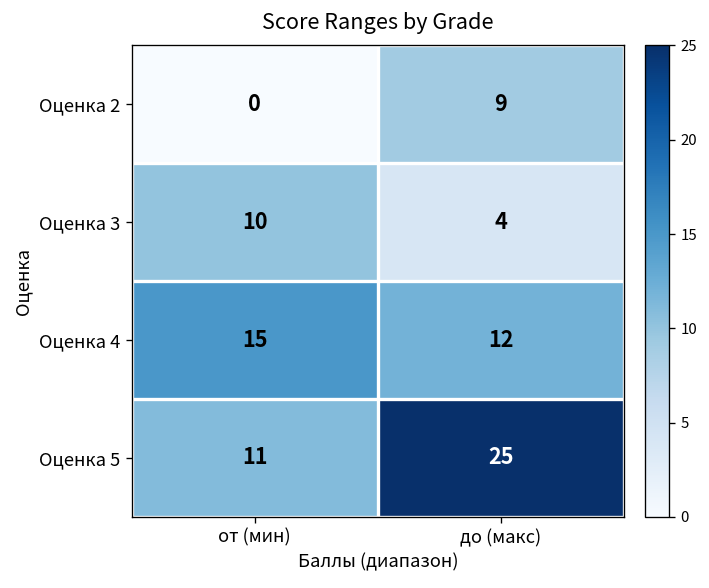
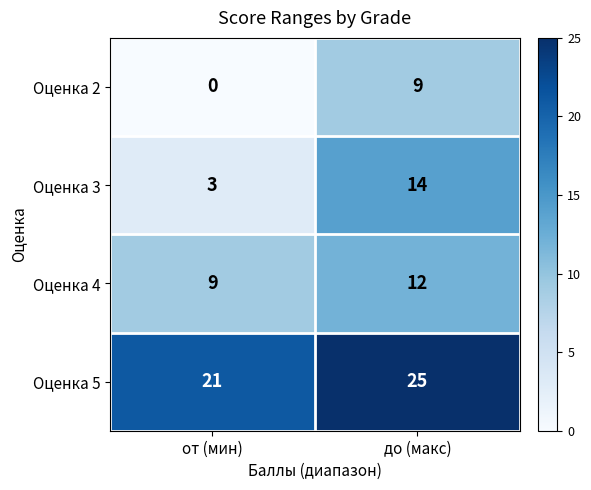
Оценка 3, от (мин): 10 -> 3
Оценка 3, до (макс): 4 -> 14
Оценка 4, от (мин): 15 -> 9
Оценка 5, от (мин): 11 -> 21
